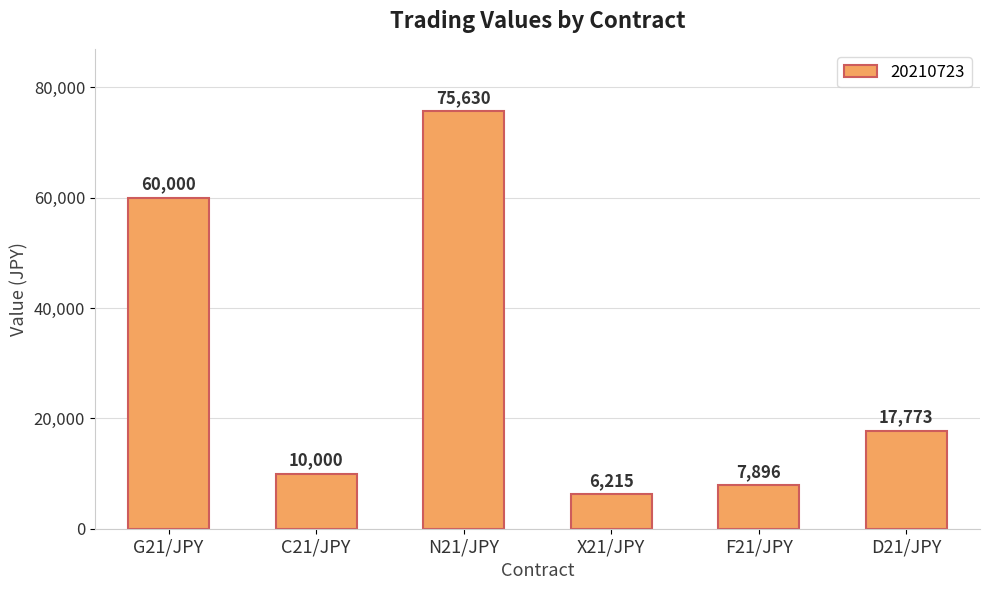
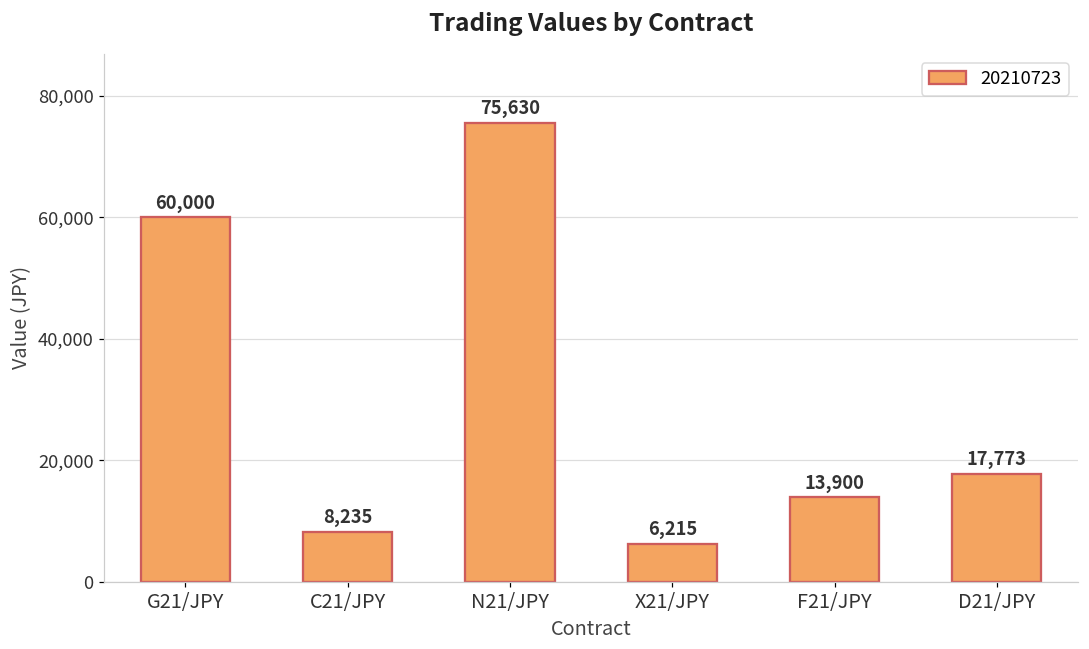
C21/JPY: 10,000 -> 8,235
F21/JPY: 7,896 -> 13,900
